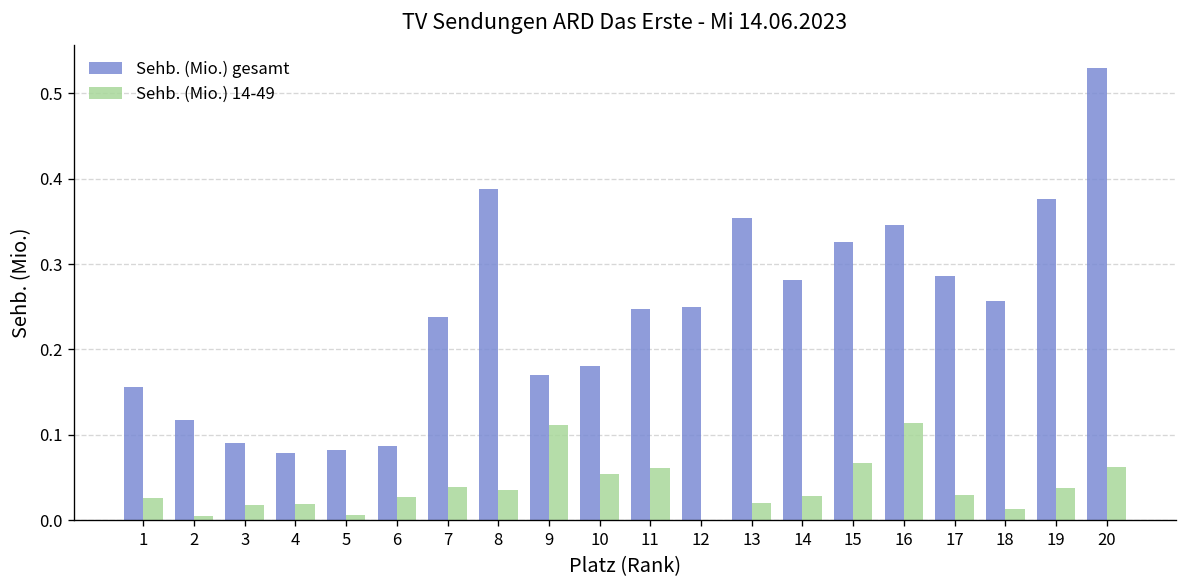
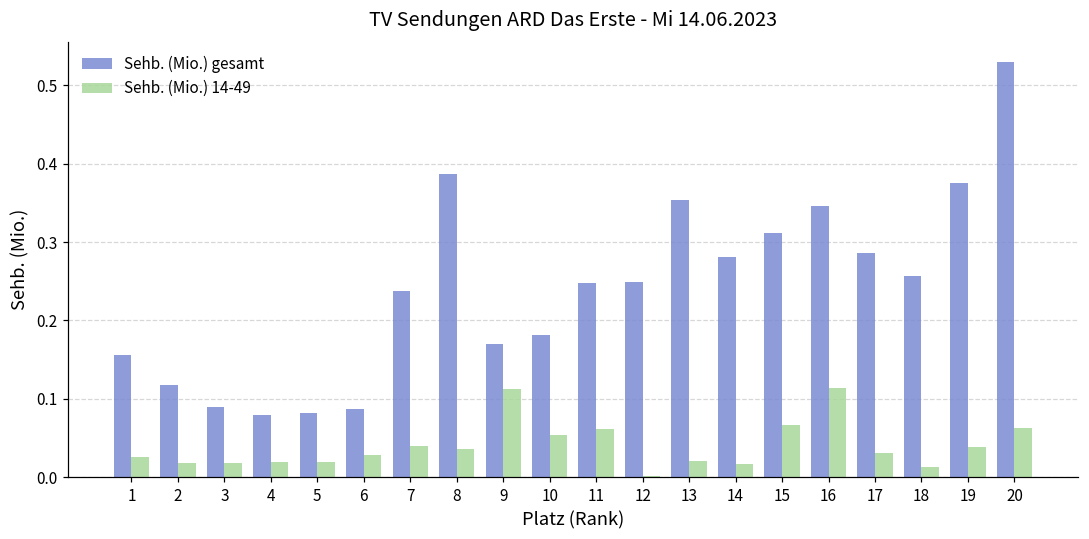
Sehb. (Mio.) 14-49, 2: 0.01 -> 0.02
Sehb. (Mio.) 14-49, 5: 0.01 -> 0.02
Sehb. (Mio.) 14-49, 14: 0.03 -> 0.02
Sehb. (Mio.) gesamt, 15: 0.33 -> 0.31
